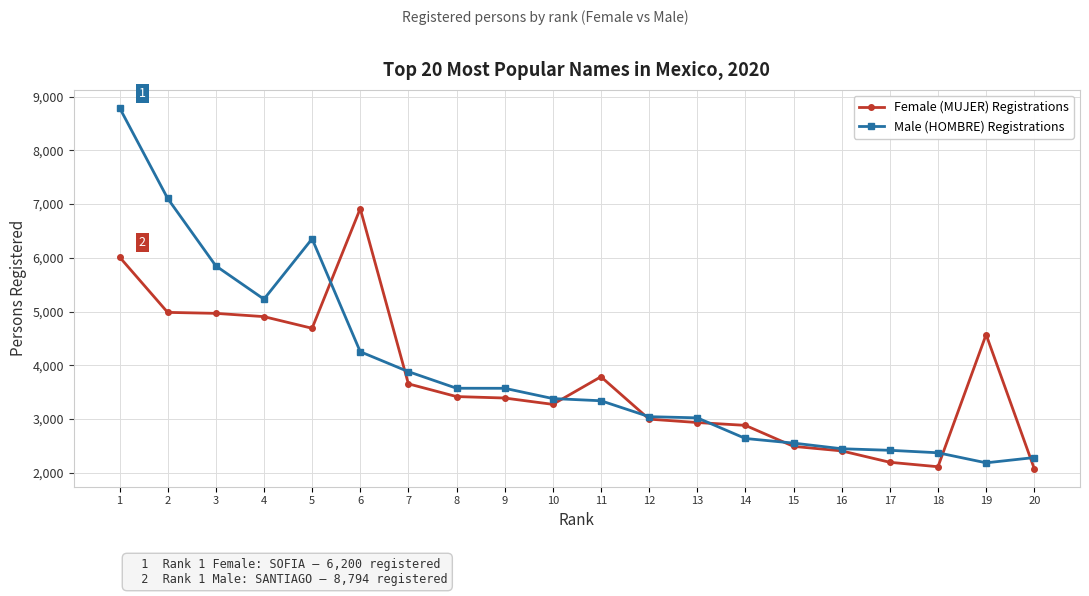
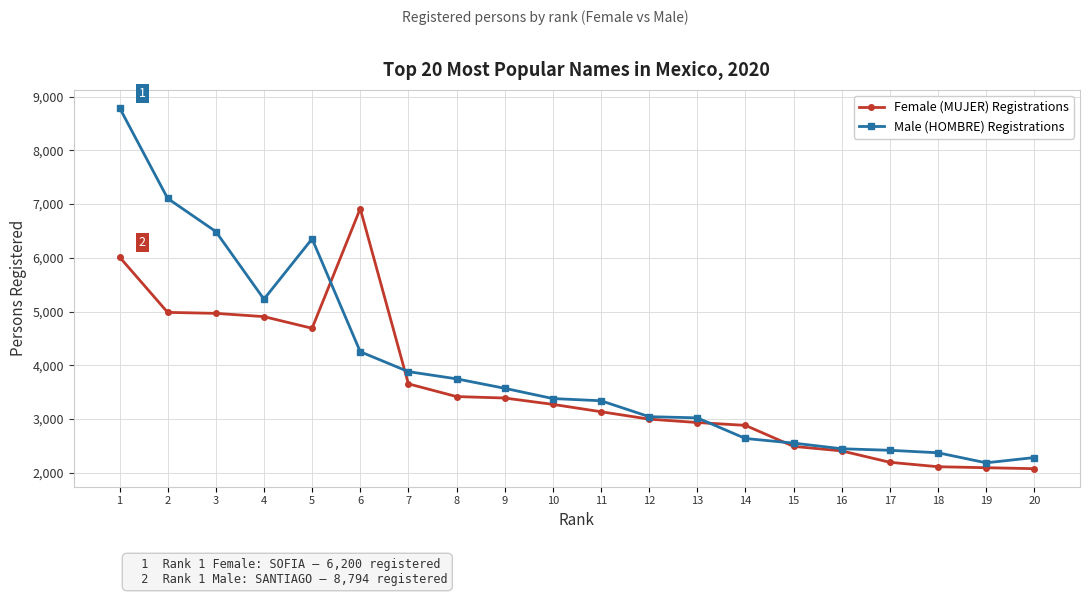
Male (HOMBRE) Registrations, 3: 5,900 -> 6,500
Male (HOMBRE) Registrations, 8: 3,600 -> 3,700
Female (MUJER) Registrations, 11: 3,800 -> 3,100
Female (MUJER) Registrations, 19: 4,600 -> 2,100
